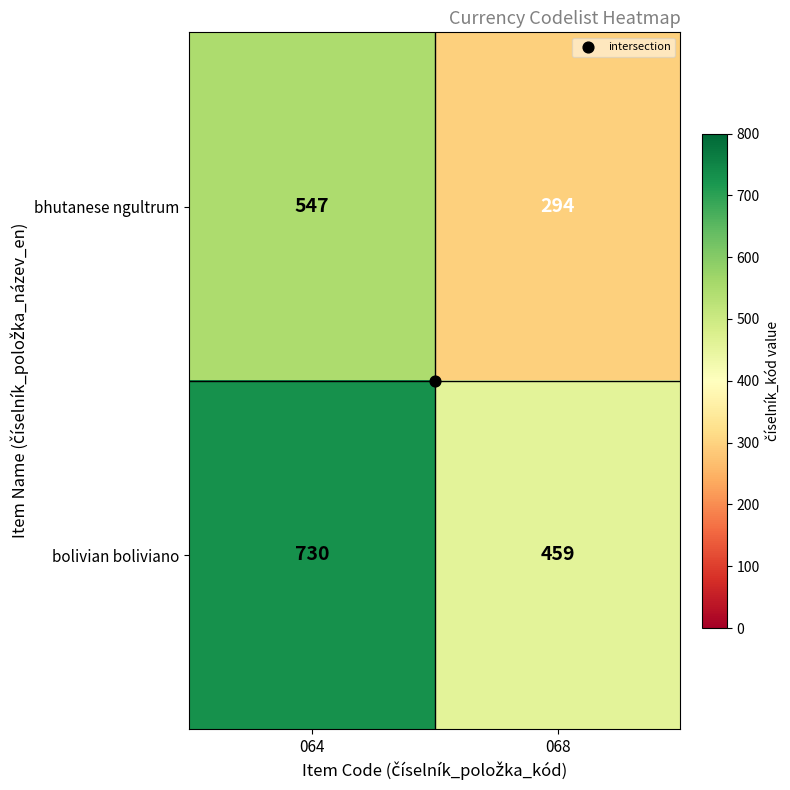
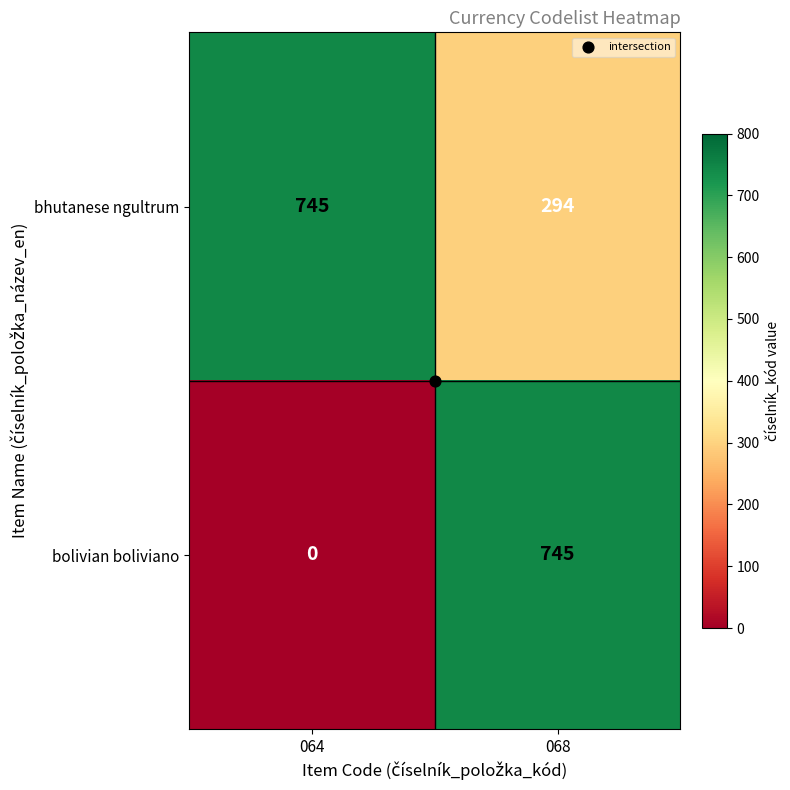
bhutanese ngultrum, 064: 547 -> 745
bolivian boliviano, 064: 730 -> 0
bolivian boliviano, 068: 459 -> 745
